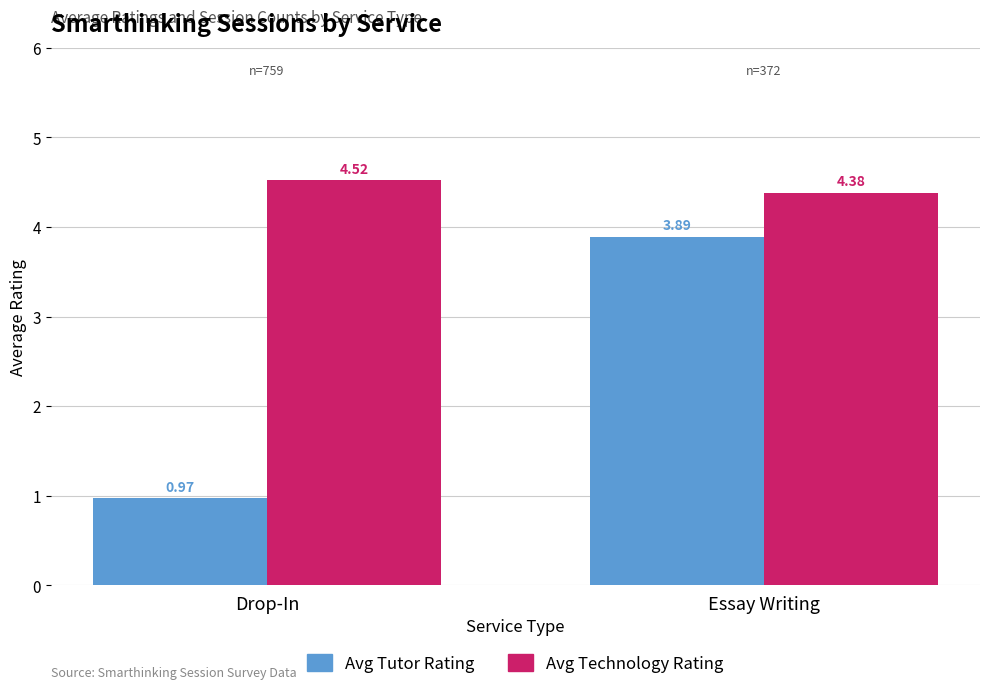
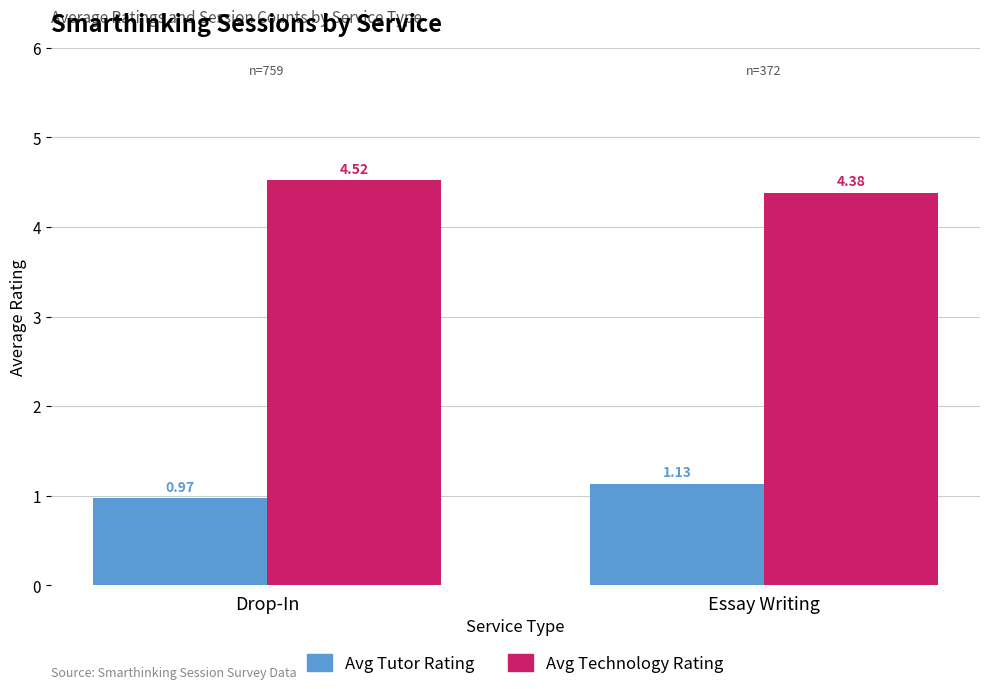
Avg Tutor Rating, Essay Writing: 3.89 -> 1.13
